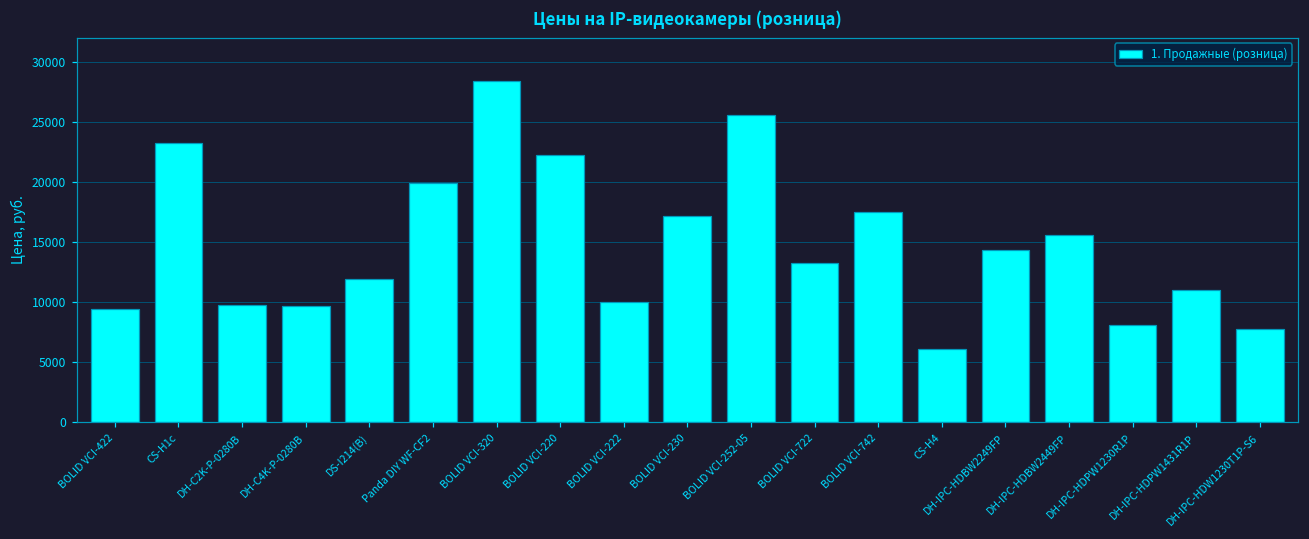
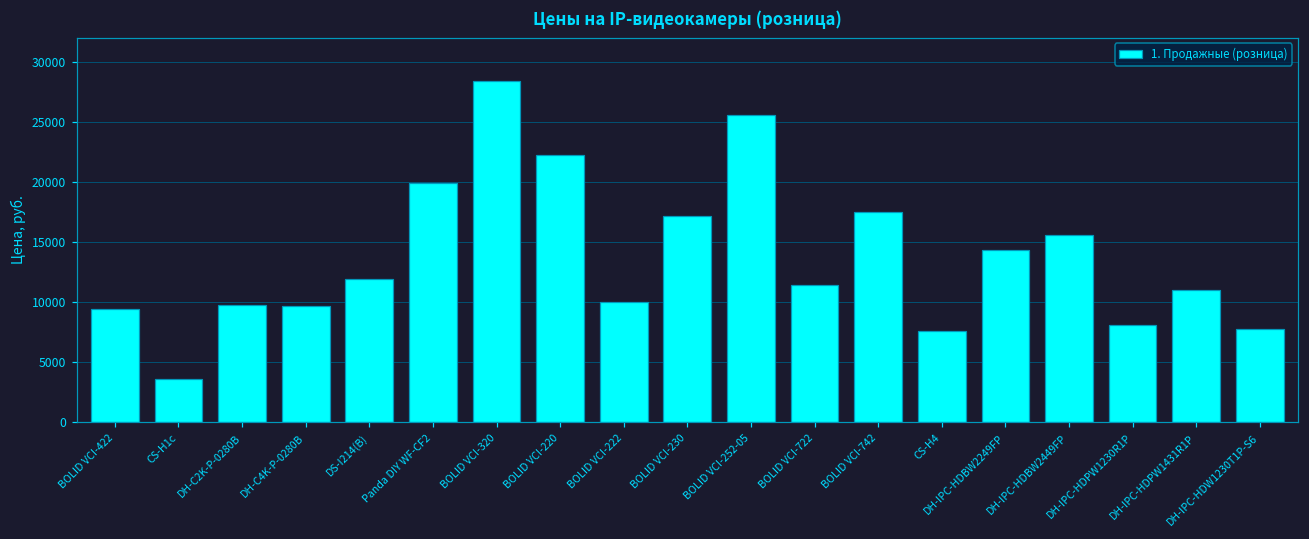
CS-H1c: 23200 -> 3600
BOLID VCI-722: 13300 -> 11400
CS-H4: 6100 -> 7600
